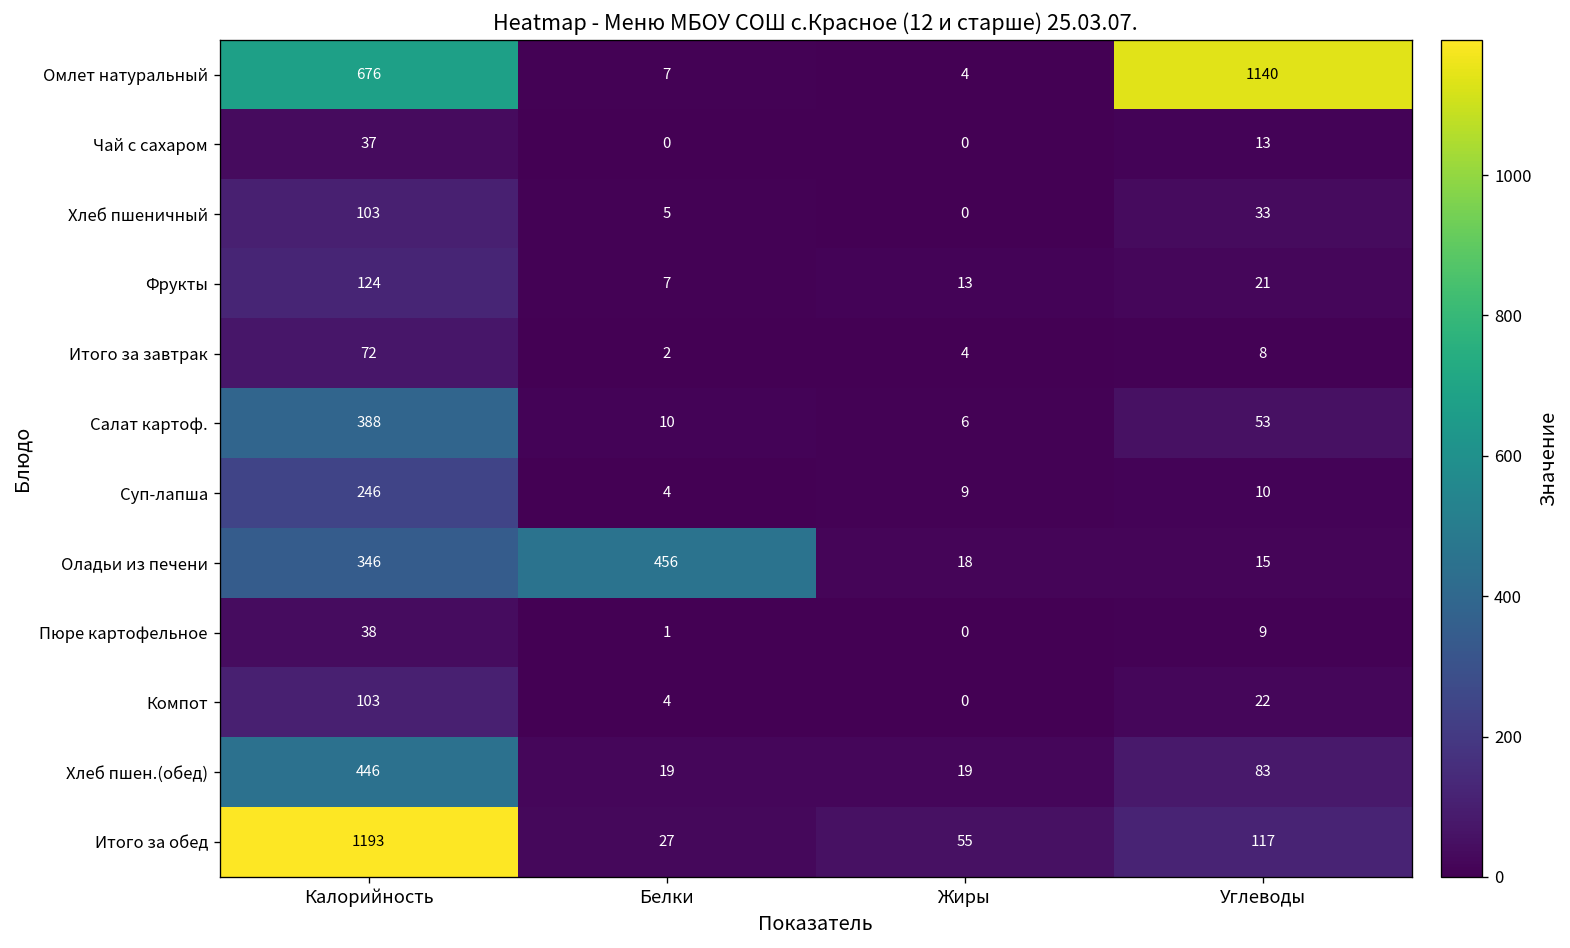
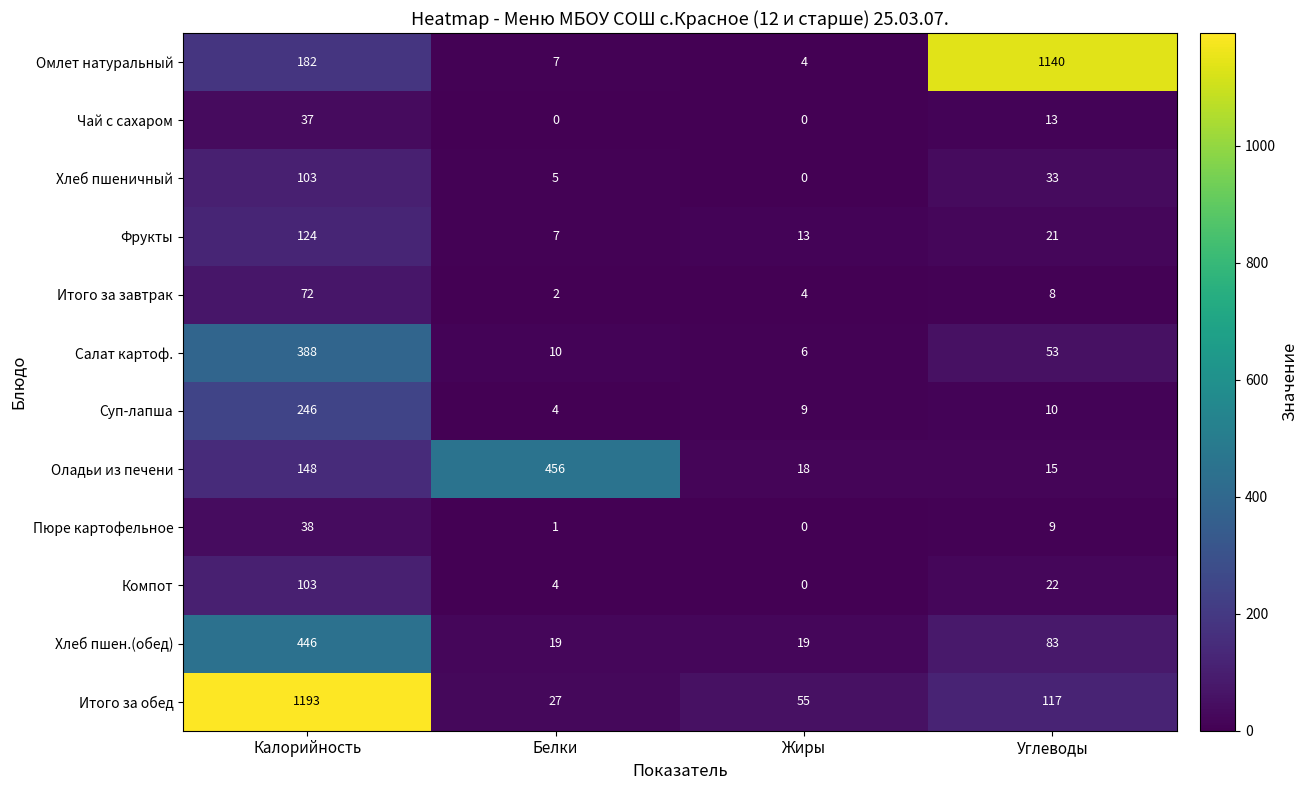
Омлет натуральный, Калорийность: 676 -> 182
Оладьи из печени, Калорийность: 346 -> 148
